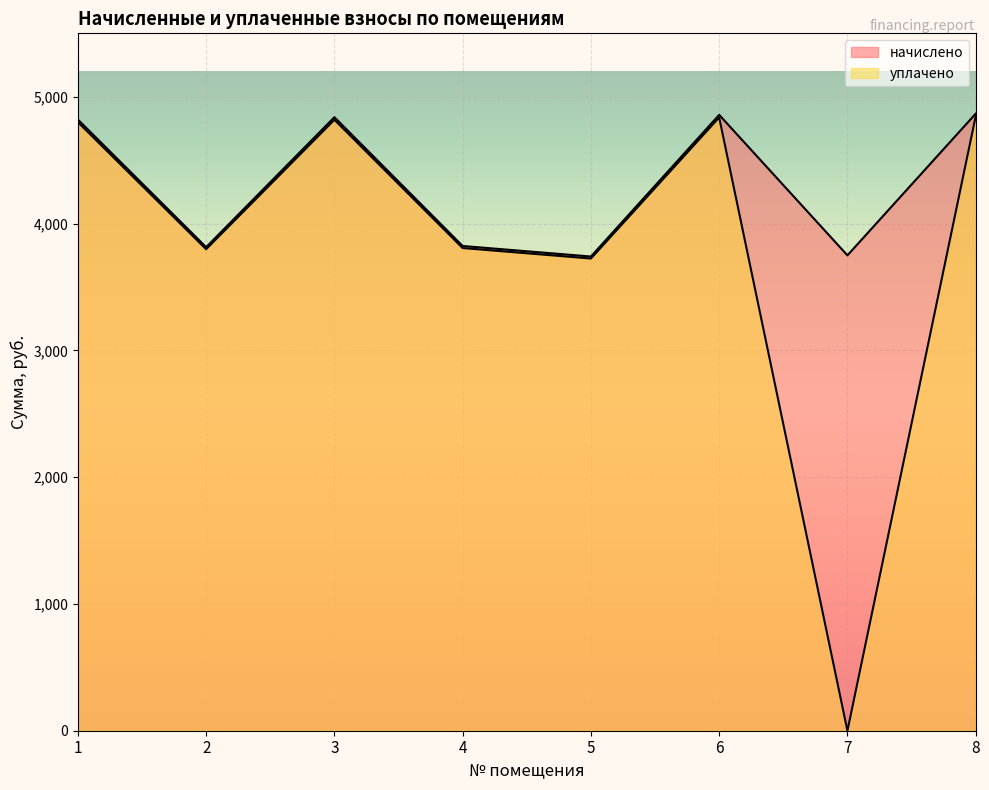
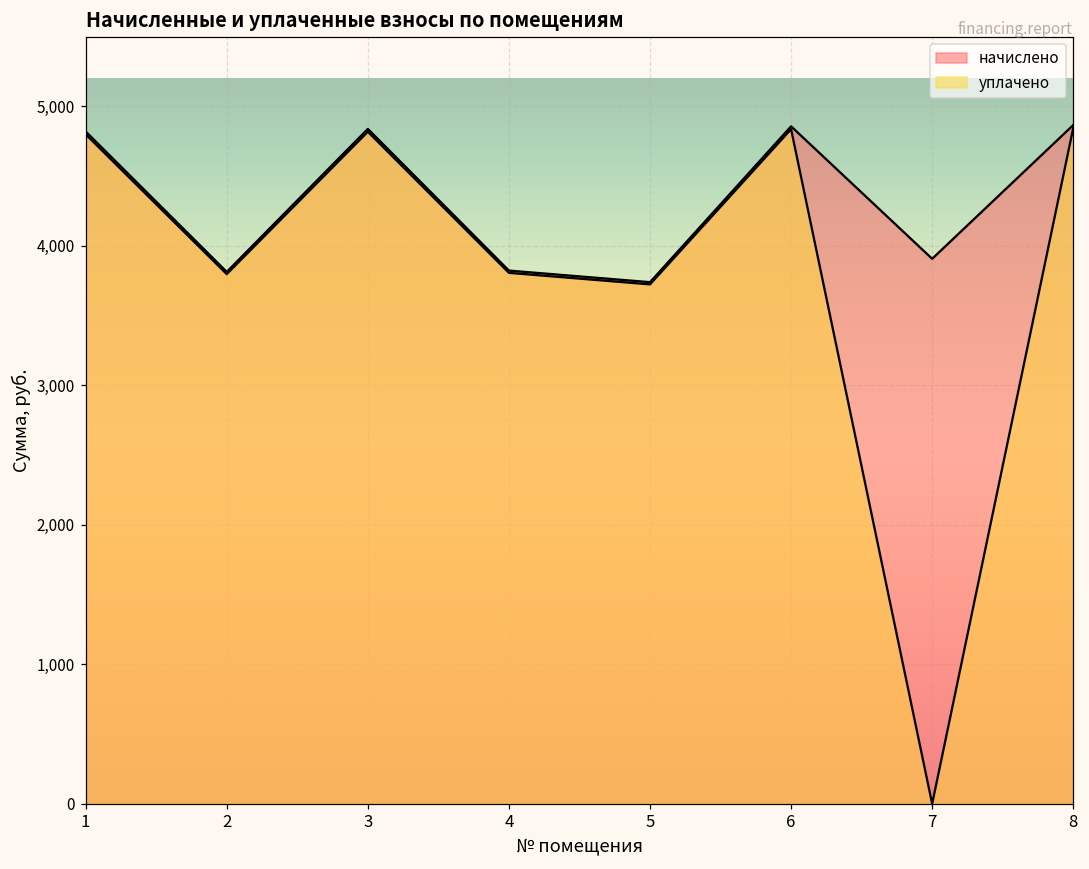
начислено, 7: 3,750 -> 3,910
